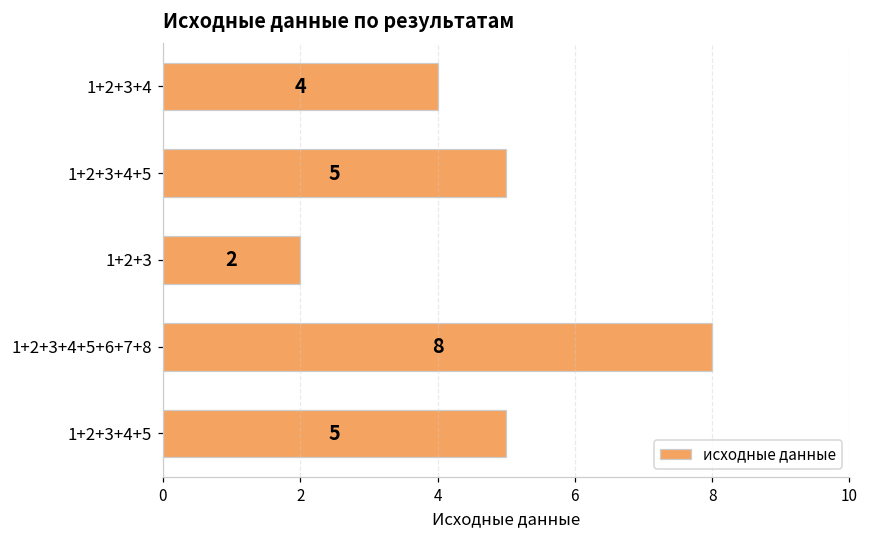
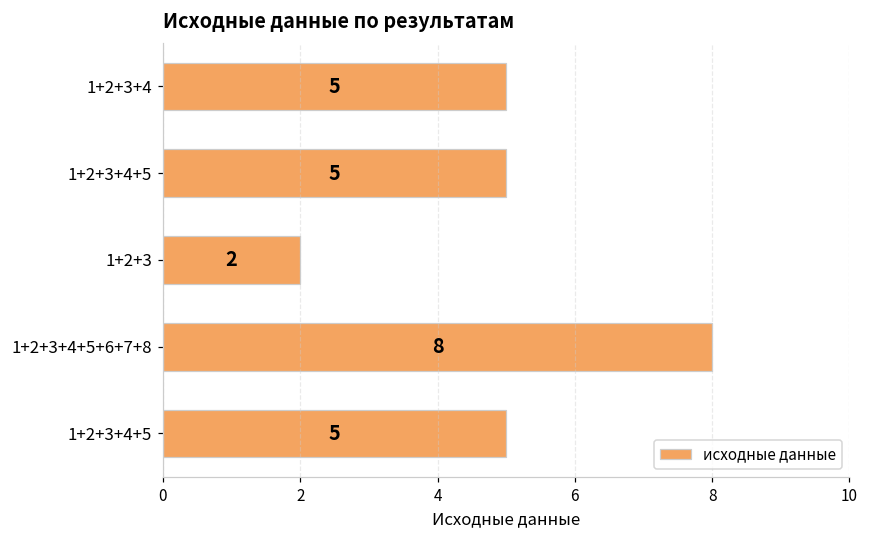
1+2+3+4: 4 -> 5
